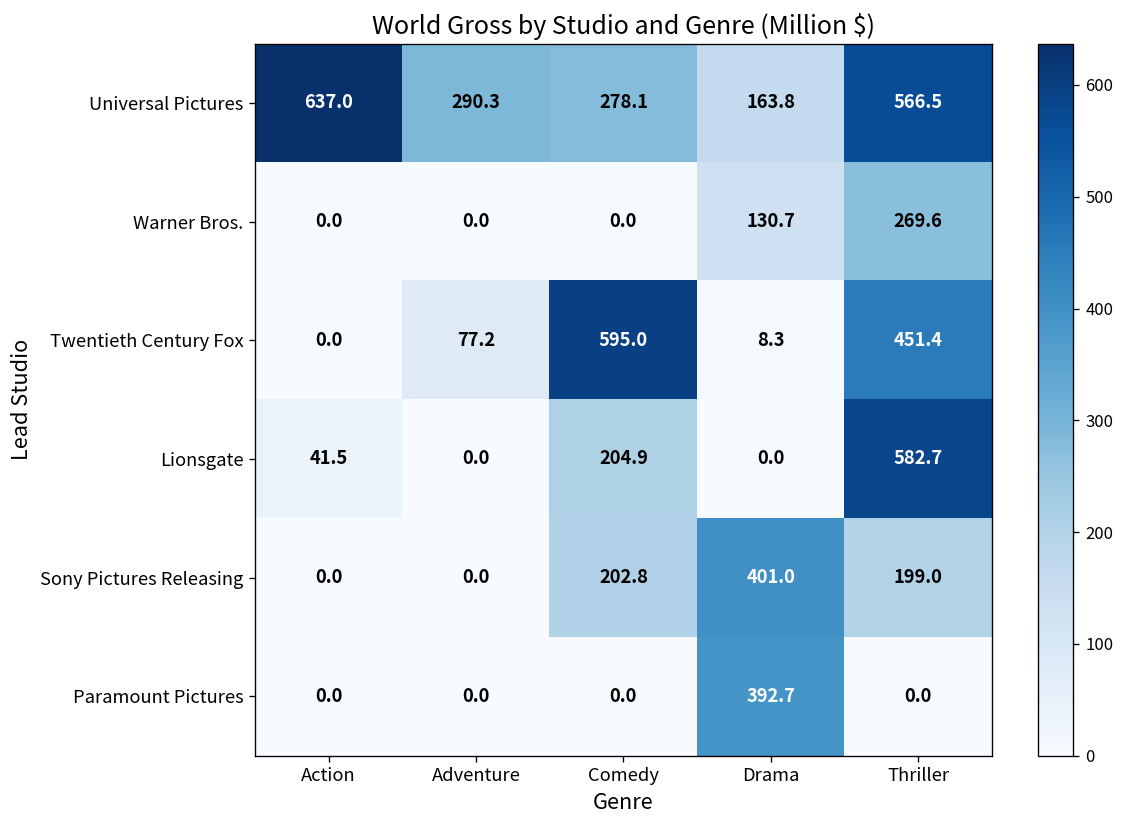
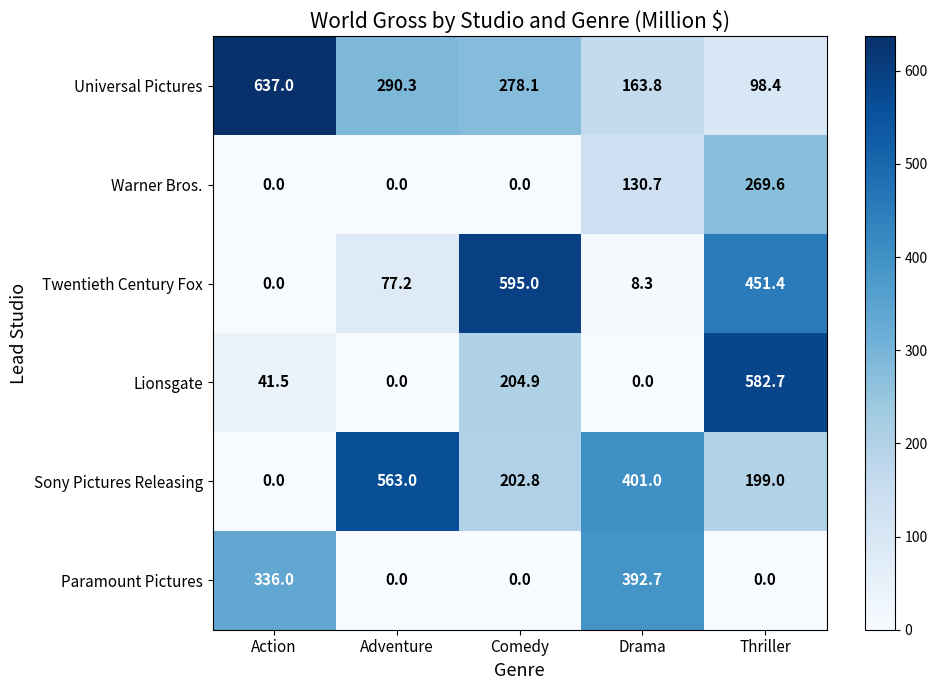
Universal Pictures, Thriller: 566.5 -> 98.4
Sony Pictures Releasing, Adventure: 0.0 -> 563.0
Paramount Pictures, Action: 0.0 -> 336.0
